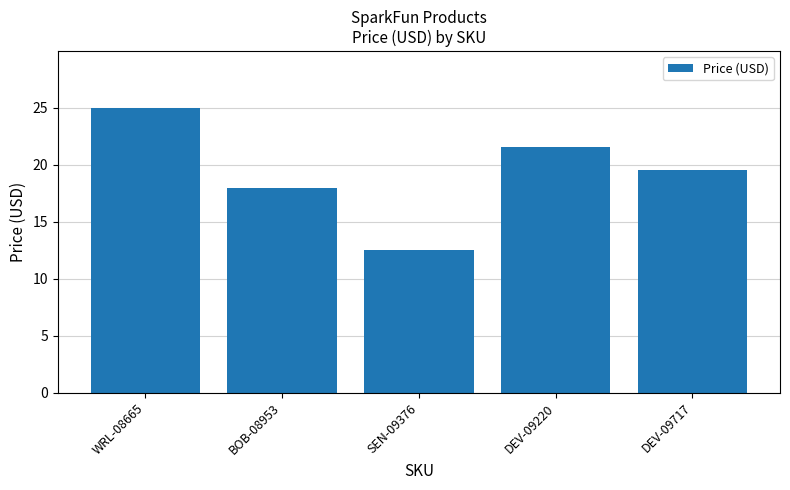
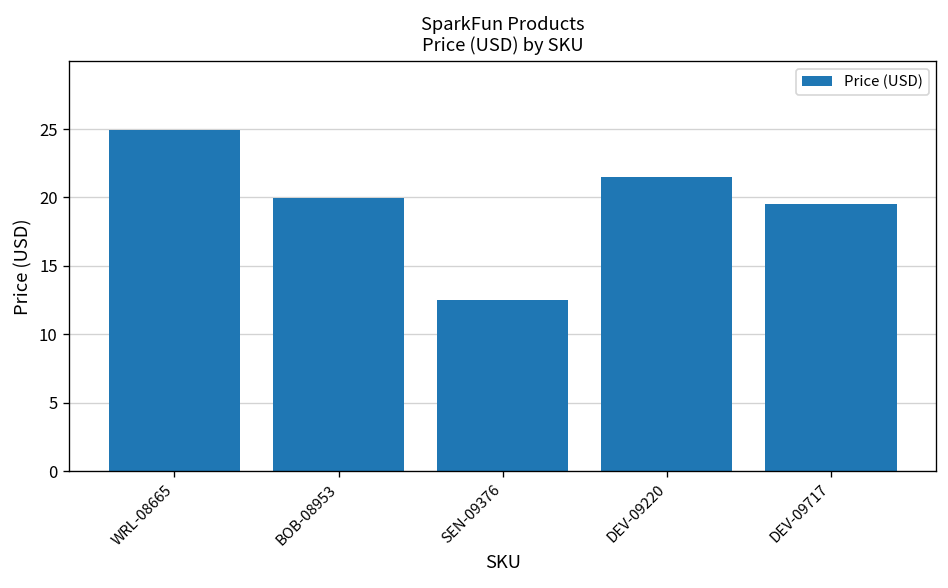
BOB-08953: 18.0 -> 20.0
